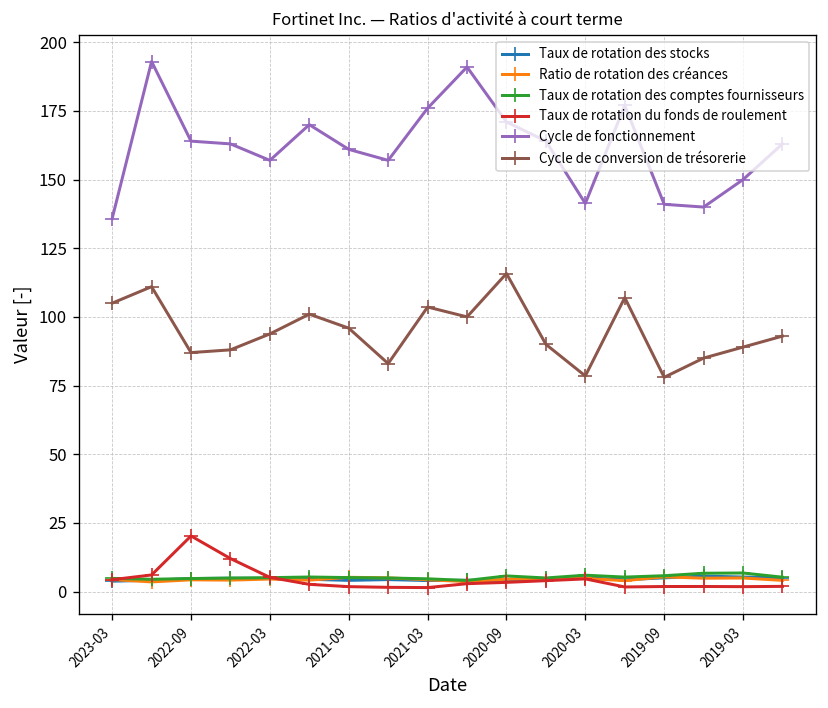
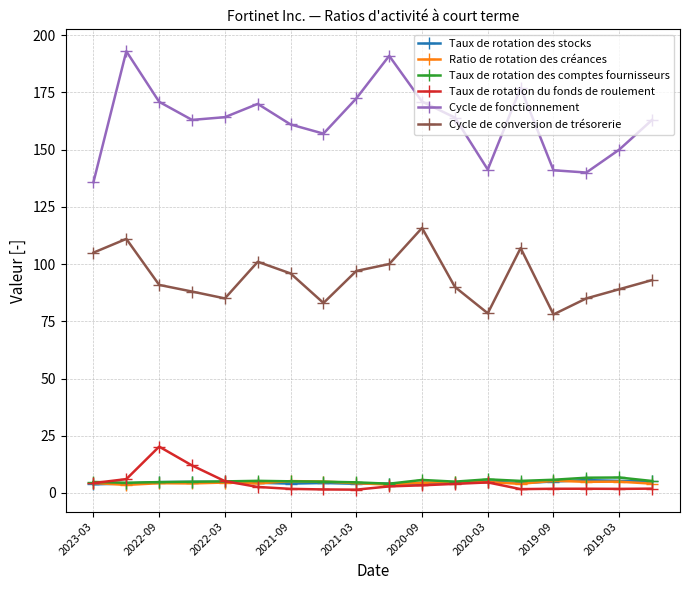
Cycle de fonctionnement, 2022-09: 164 -> 171
Cycle de conversion de trésorerie, 2022-09: 87 -> 91
Cycle de fonctionnement, 2022-03: 157 -> 164
Cycle de conversion de trésorerie, 2022-03: 94 -> 85
Cycle de fonctionnement, 2021-03: 176 -> 172
Cycle de conversion de trésorerie, 2021-03: 104 -> 97
